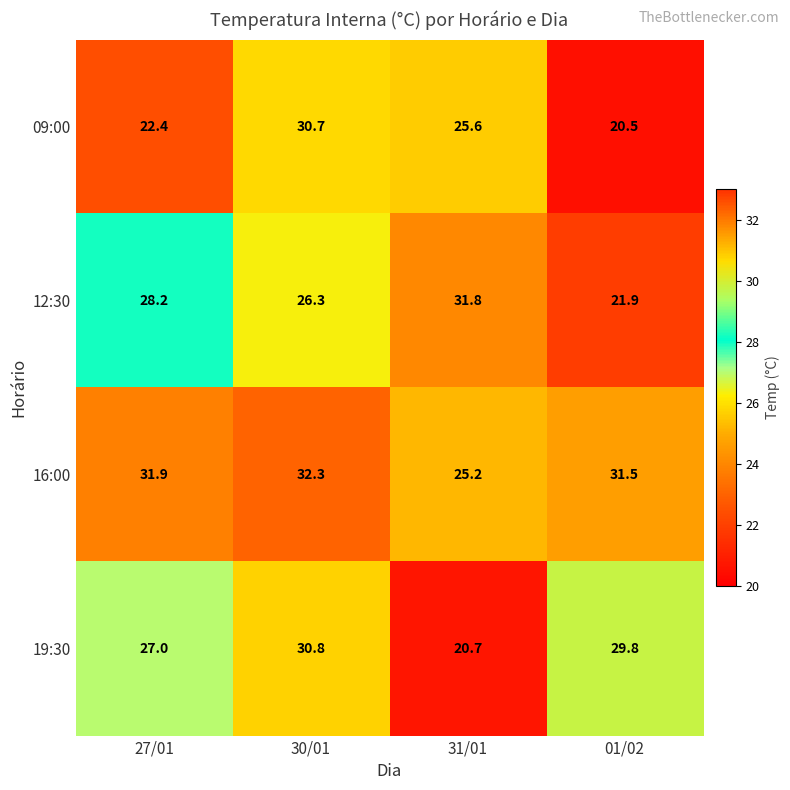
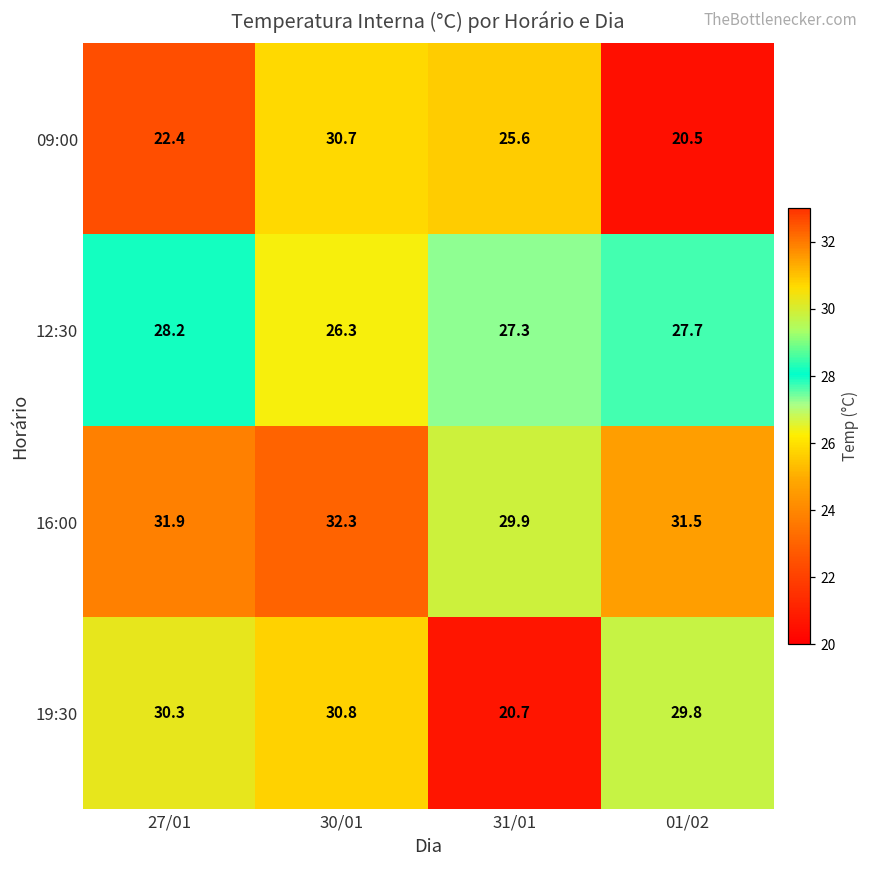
12:30, 31/01: 31.8 -> 27.3
12:30, 01/02: 21.9 -> 27.7
16:00, 31/01: 25.2 -> 29.9
19:30, 27/01: 27.0 -> 30.3
